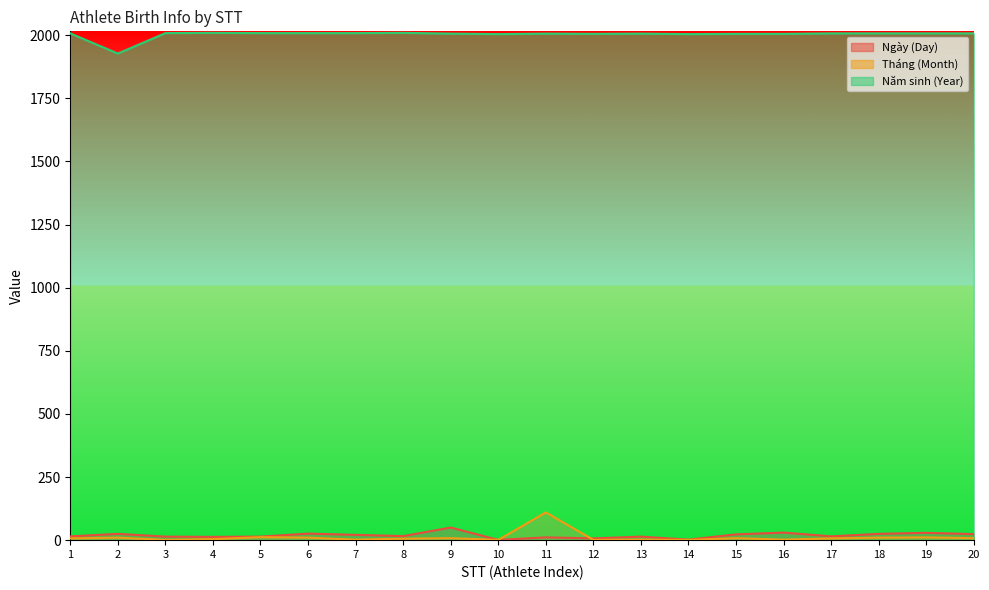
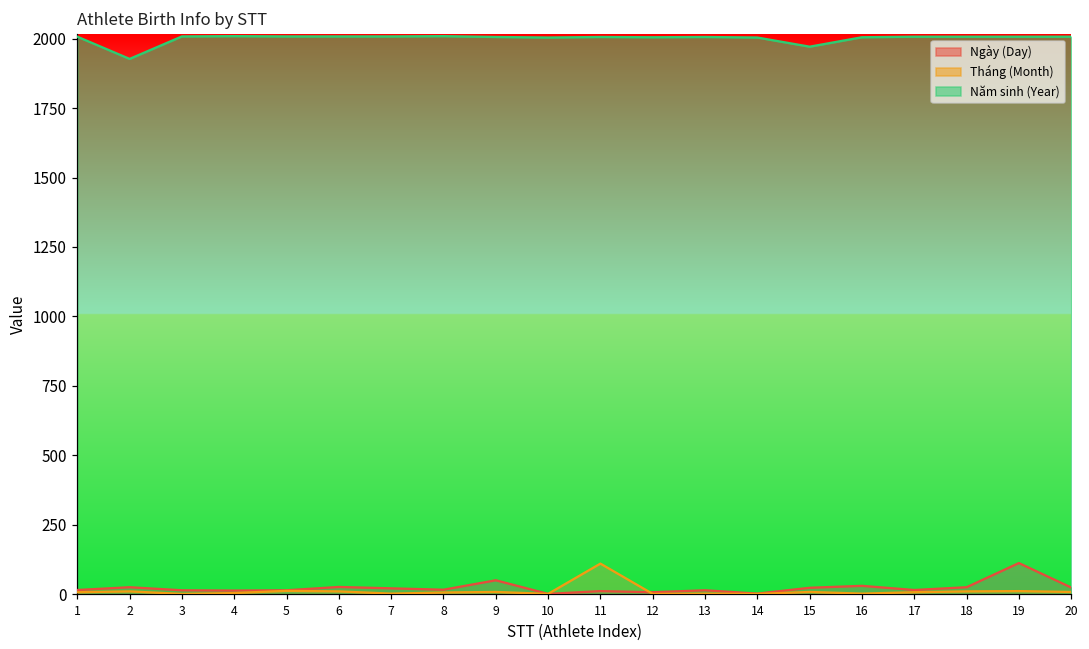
Năm sinh (Year), 15: 2010 -> 1970
Ngày (Day), 19: 30 -> 110
